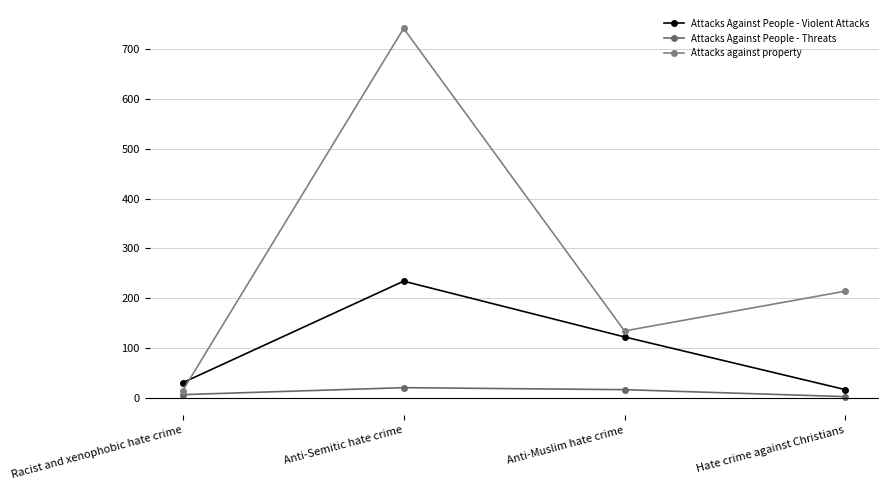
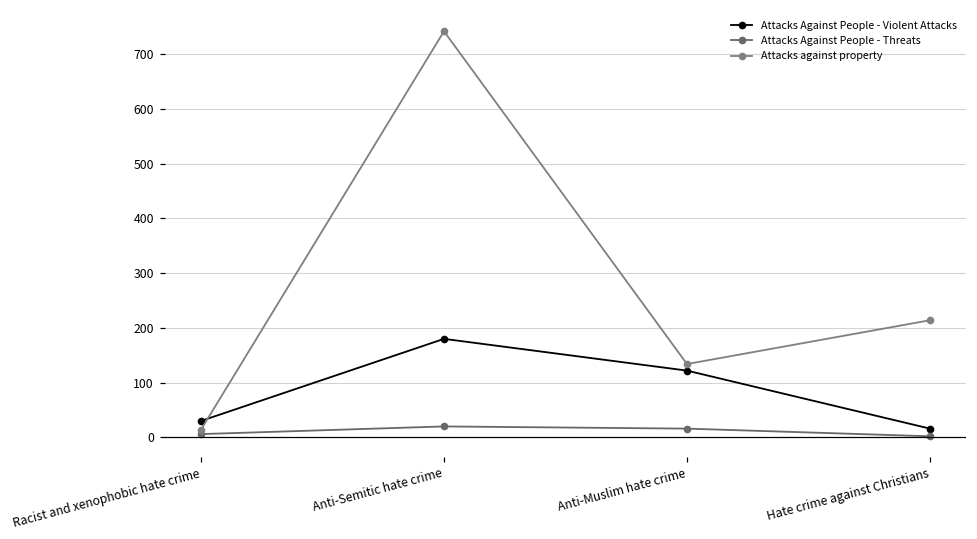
Attacks Against People - Violent Attacks, Anti-Semitic hate crime: 230 -> 180
